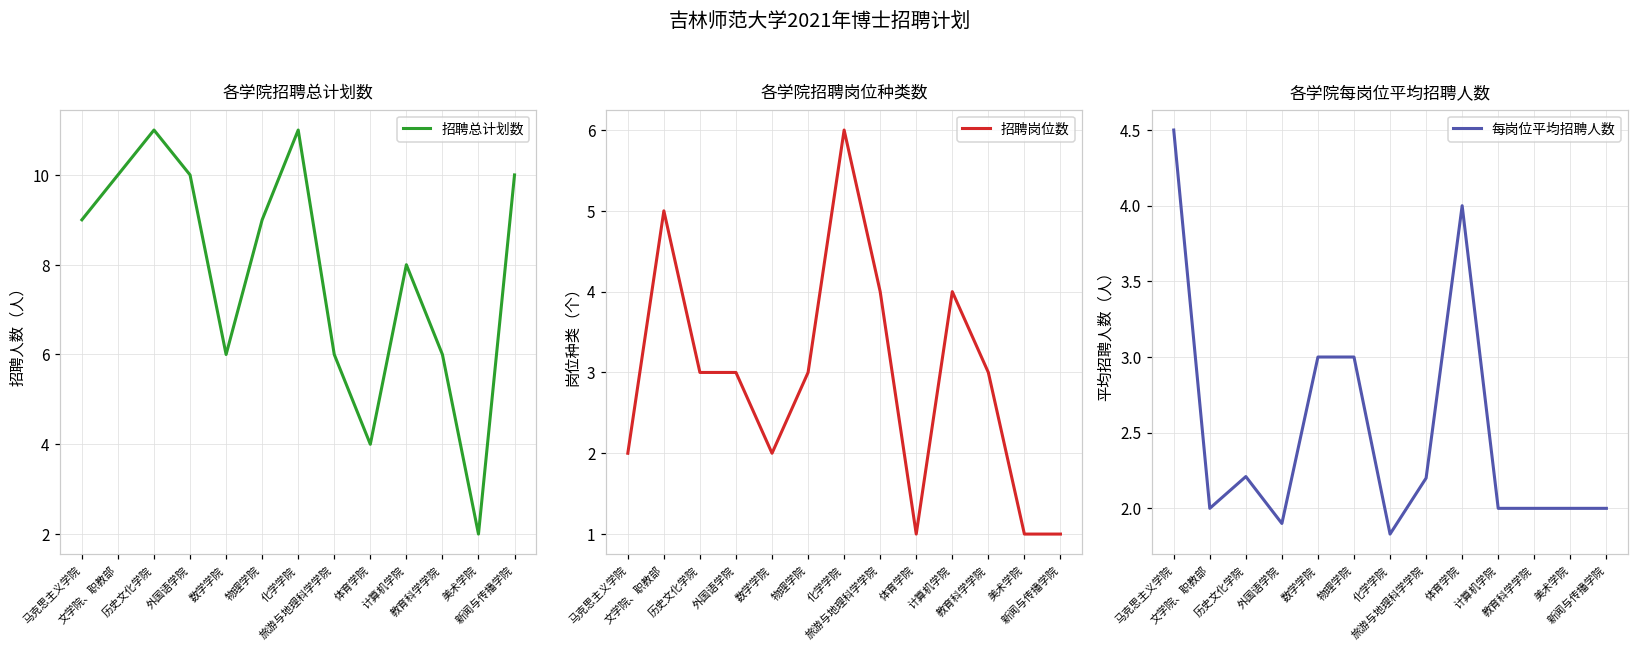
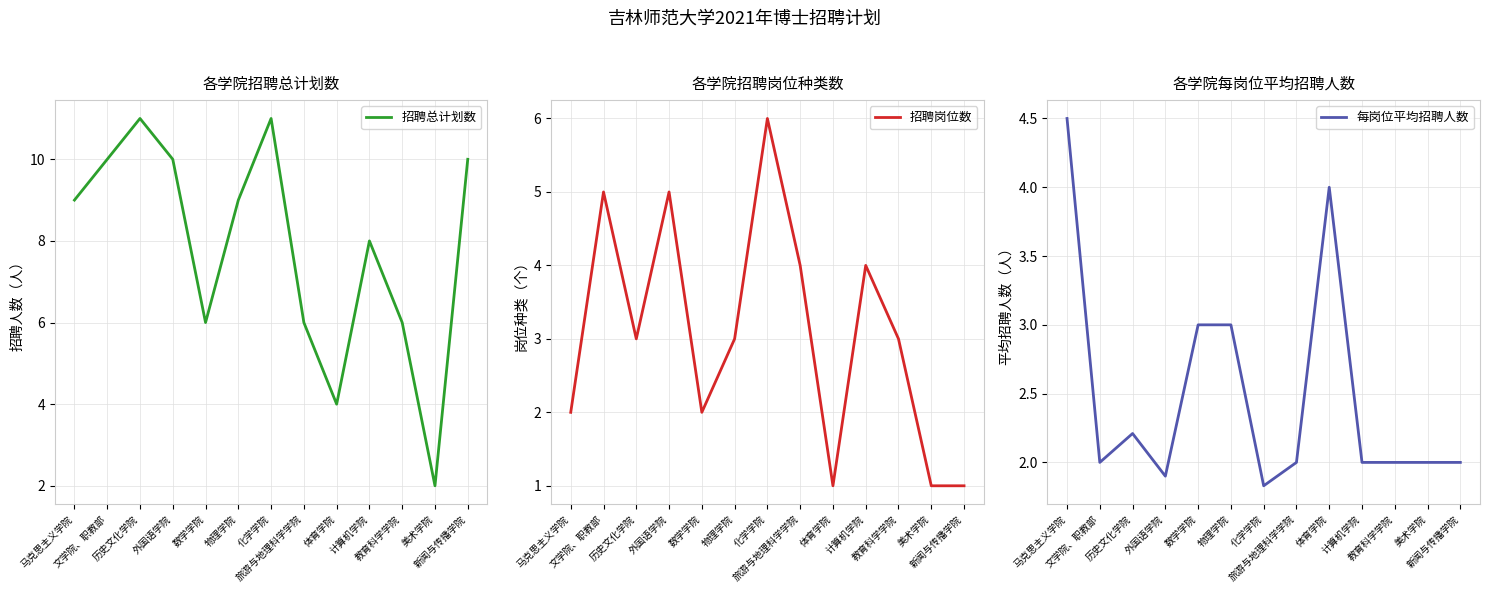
各学院招聘岗位种类数, 外国语学院: 3 -> 5
各学院每岗位平均招聘人数, 旅游与地理科学学院: 2.2 -> 2.0
